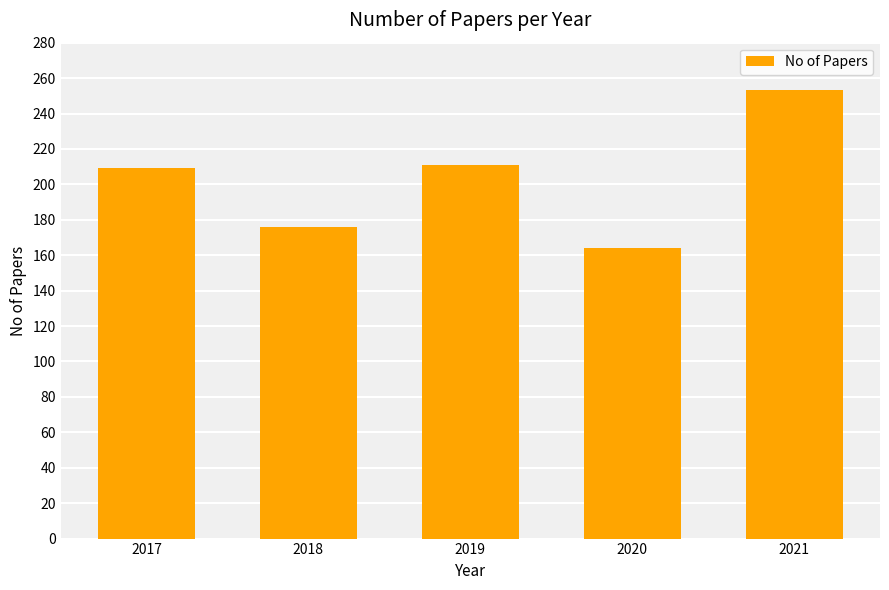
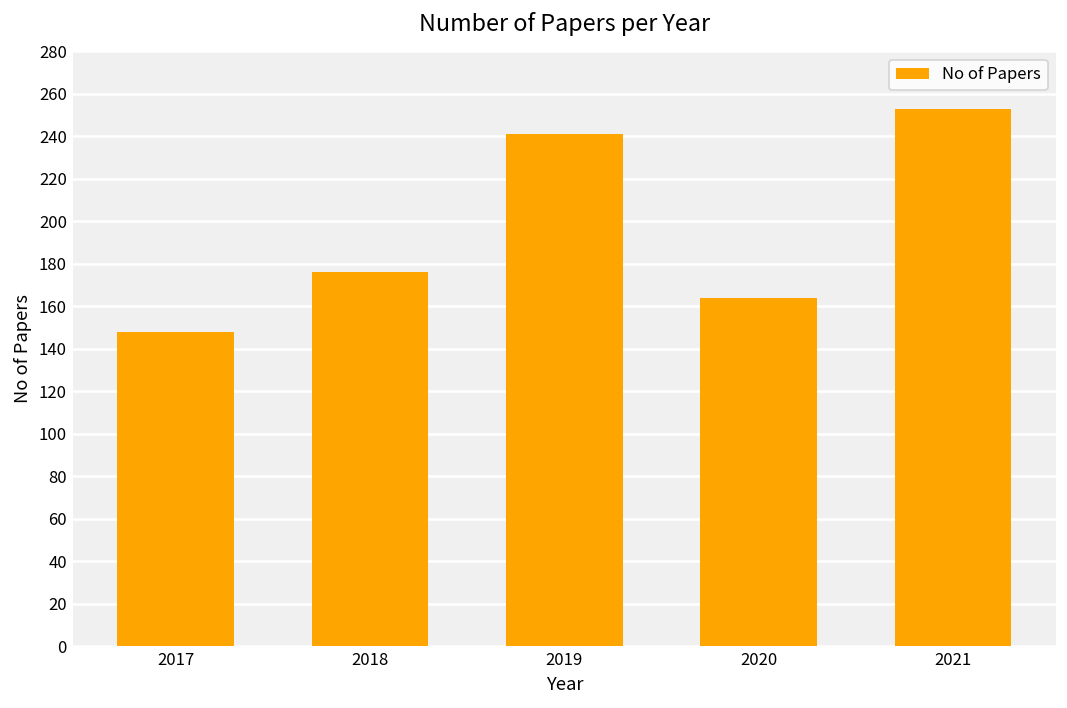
2017: 209 -> 148
2019: 211 -> 241
